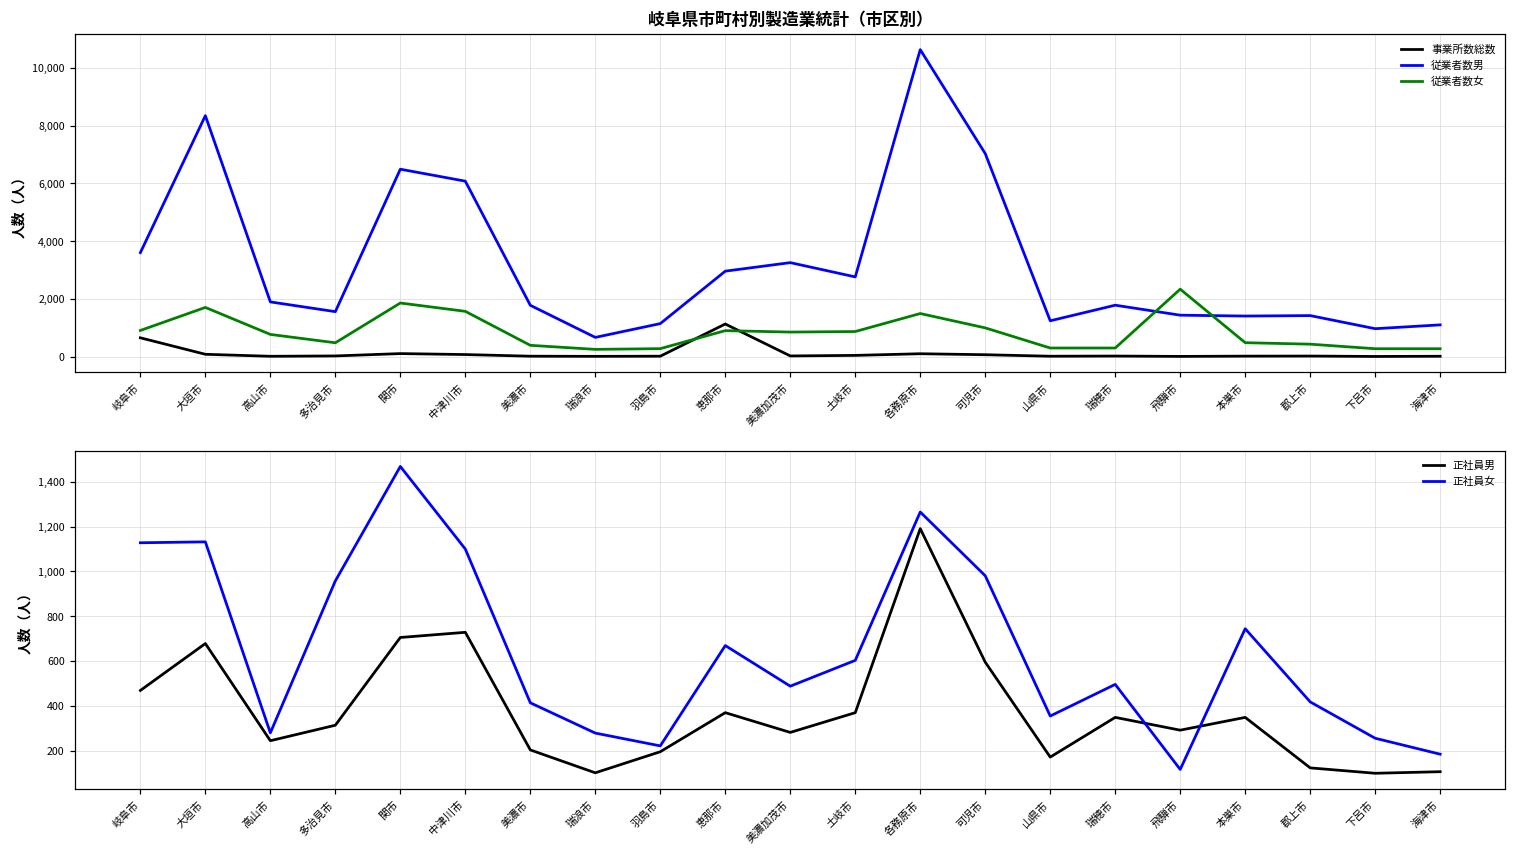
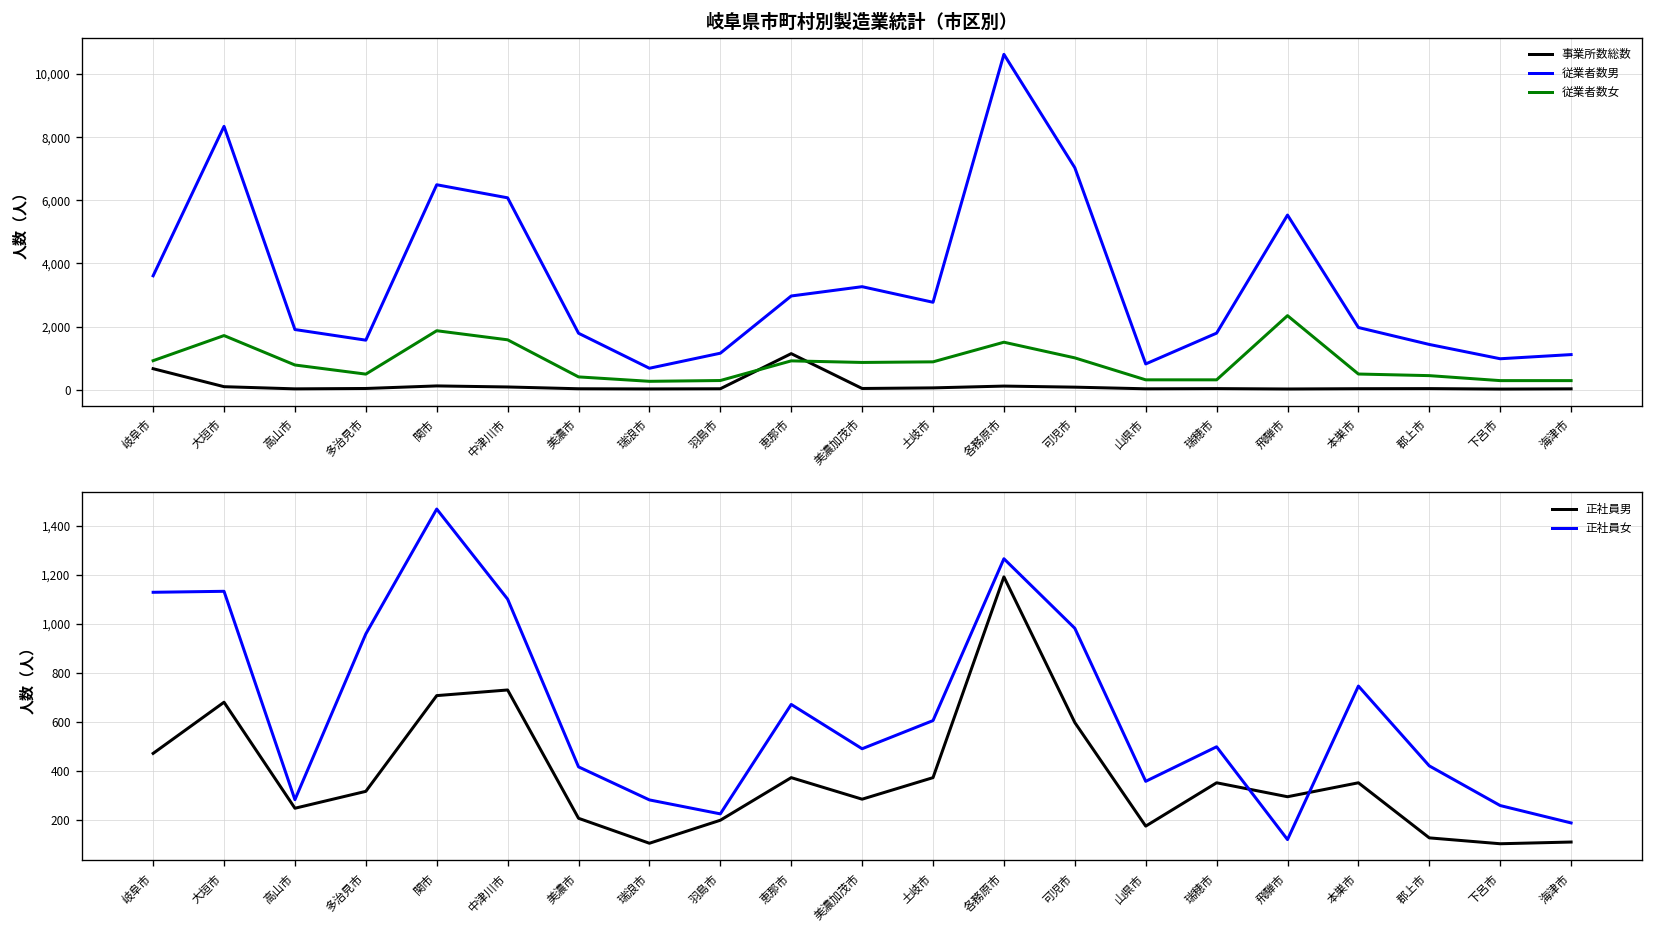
岐阜県市町村別製造業統計（市区別）, 従業者数男, 山県市: 1,300 -> 800
岐阜県市町村別製造業統計（市区別）, 従業者数男, 飛騨市: 1,400 -> 5,500
岐阜県市町村別製造業統計（市区別）, 従業者数男, 本巣市: 1,400 -> 2,000
